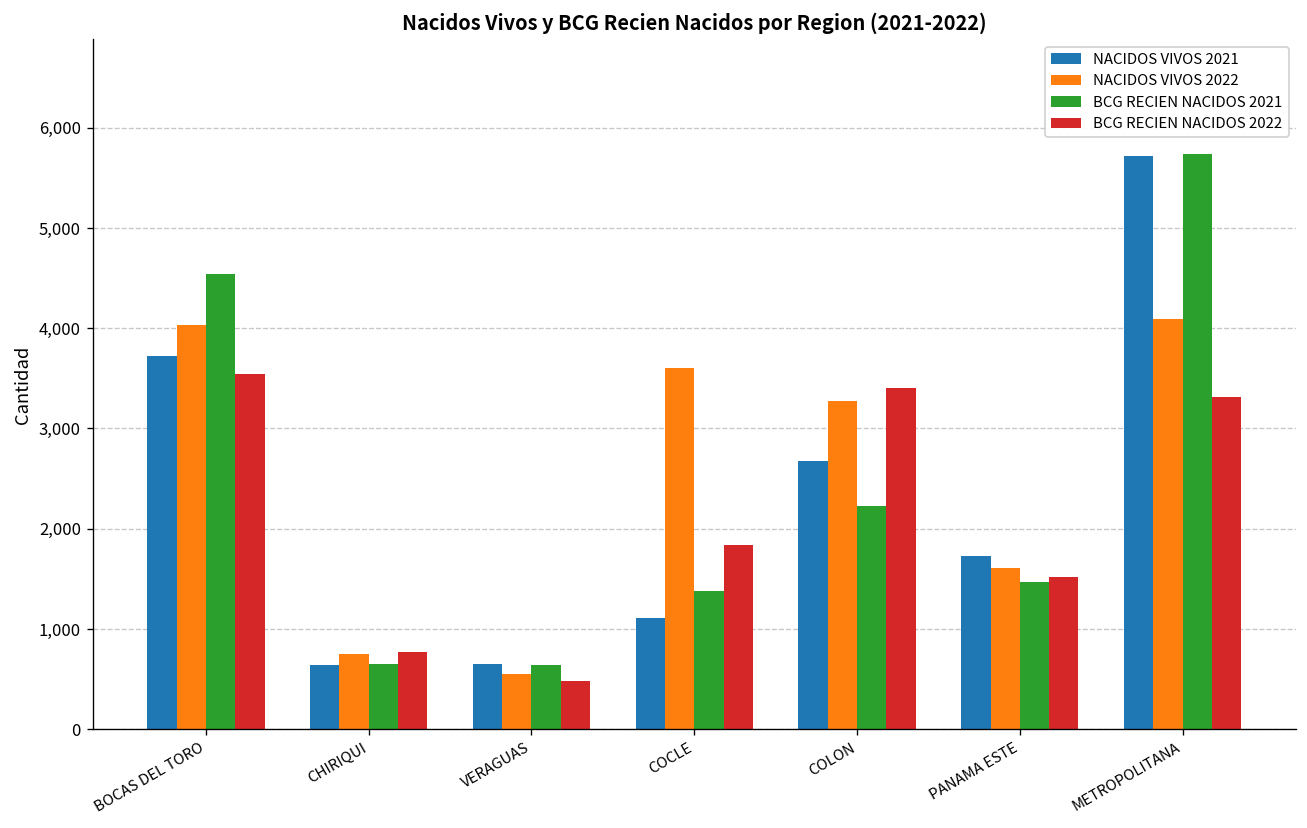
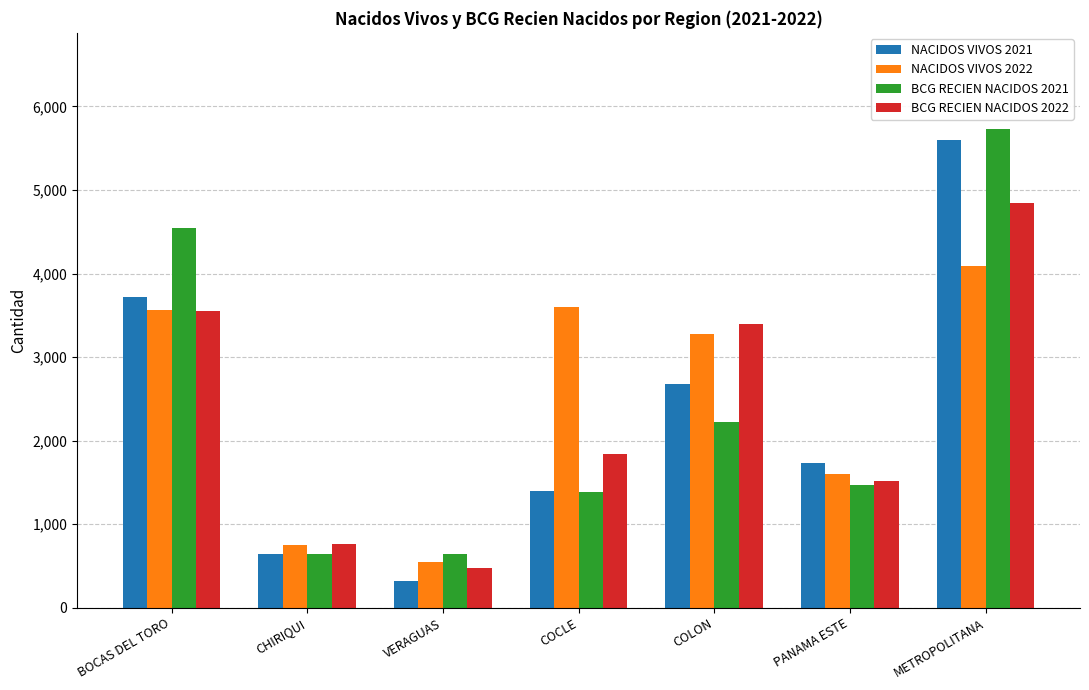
NACIDOS VIVOS 2022, BOCAS DEL TORO: 4,000 -> 3,600
NACIDOS VIVOS 2021, VERAGUAS: 700 -> 300
NACIDOS VIVOS 2021, COCLE: 1,100 -> 1,400
NACIDOS VIVOS 2021, METROPOLITANA: 5,700 -> 5,600
BCG RECIEN NACIDOS 2022, METROPOLITANA: 3,300 -> 4,800
